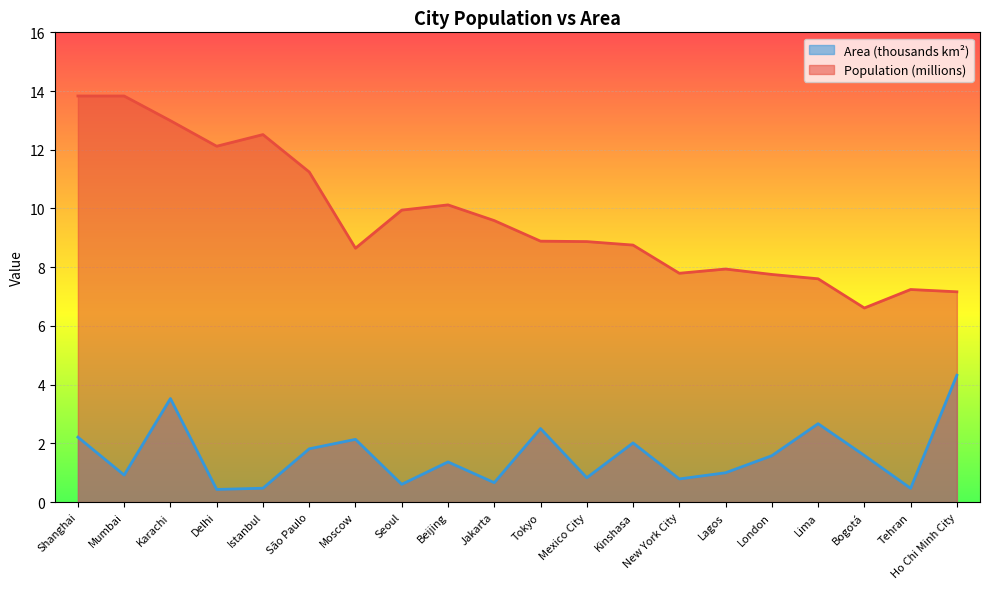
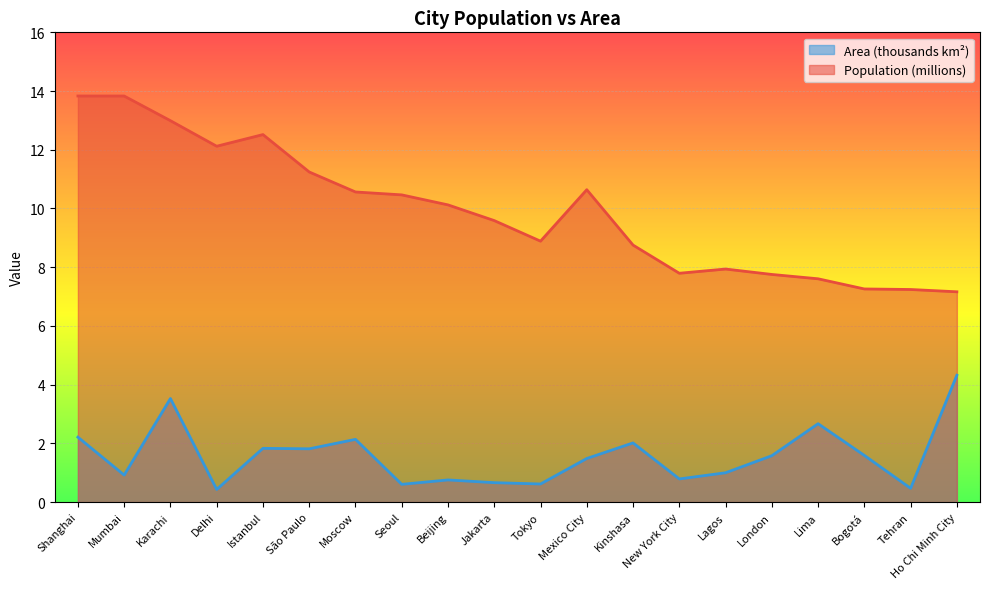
Area (thousands km²), Istanbul: 0.5 -> 1.8
Population (millions), Moscow: 8.6 -> 10.6
Population (millions), Seoul: 9.9 -> 10.5
Area (thousands km²), Beijing: 1.4 -> 0.8
Area (thousands km²), Tokyo: 2.5 -> 0.6
Area (thousands km²), Mexico City: 0.8 -> 1.5
Population (millions), Mexico City: 8.9 -> 10.6
Population (millions), Bogotá: 6.6 -> 7.3
